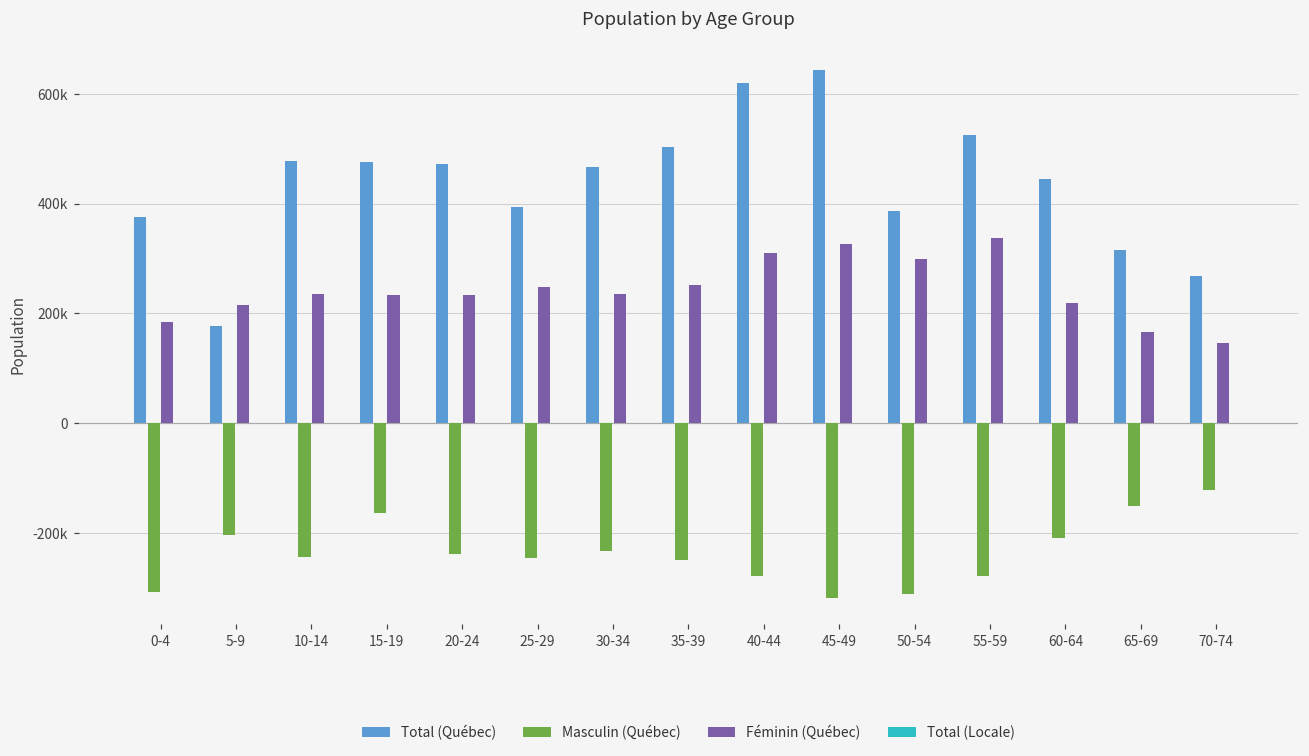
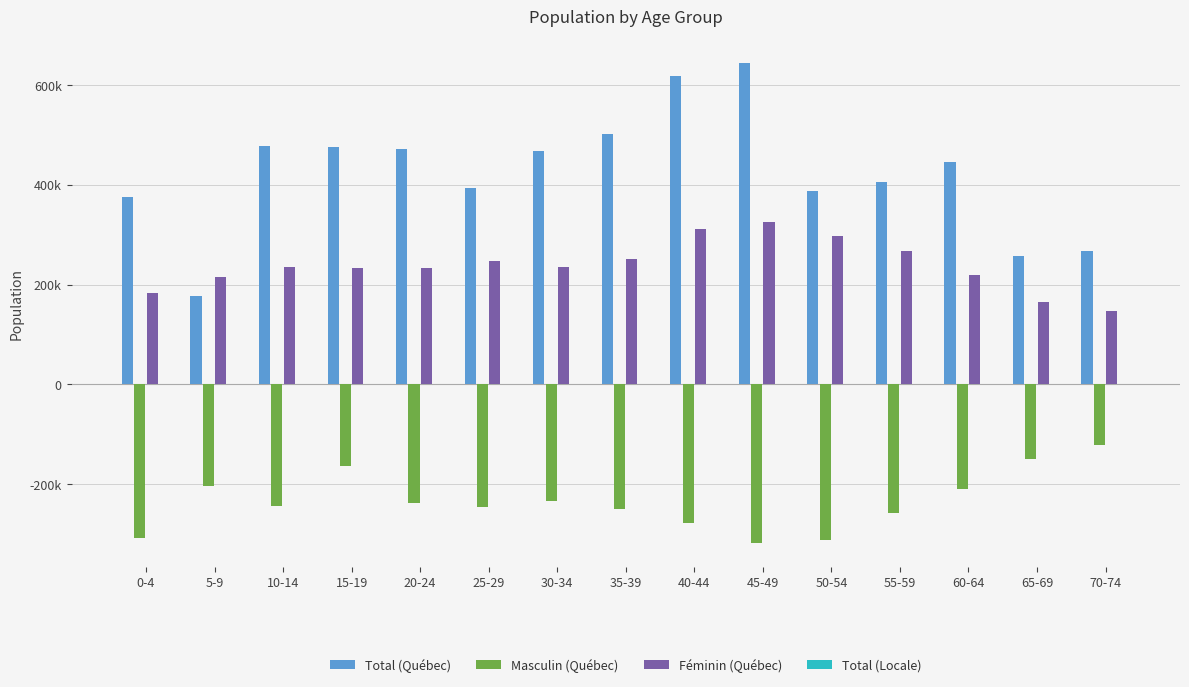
Total (Québec), 55-59: 520000 -> 410000
Masculin (Québec), 55-59: -280000 -> -260000
Féminin (Québec), 55-59: 340000 -> 270000
Total (Québec), 65-69: 320000 -> 260000
